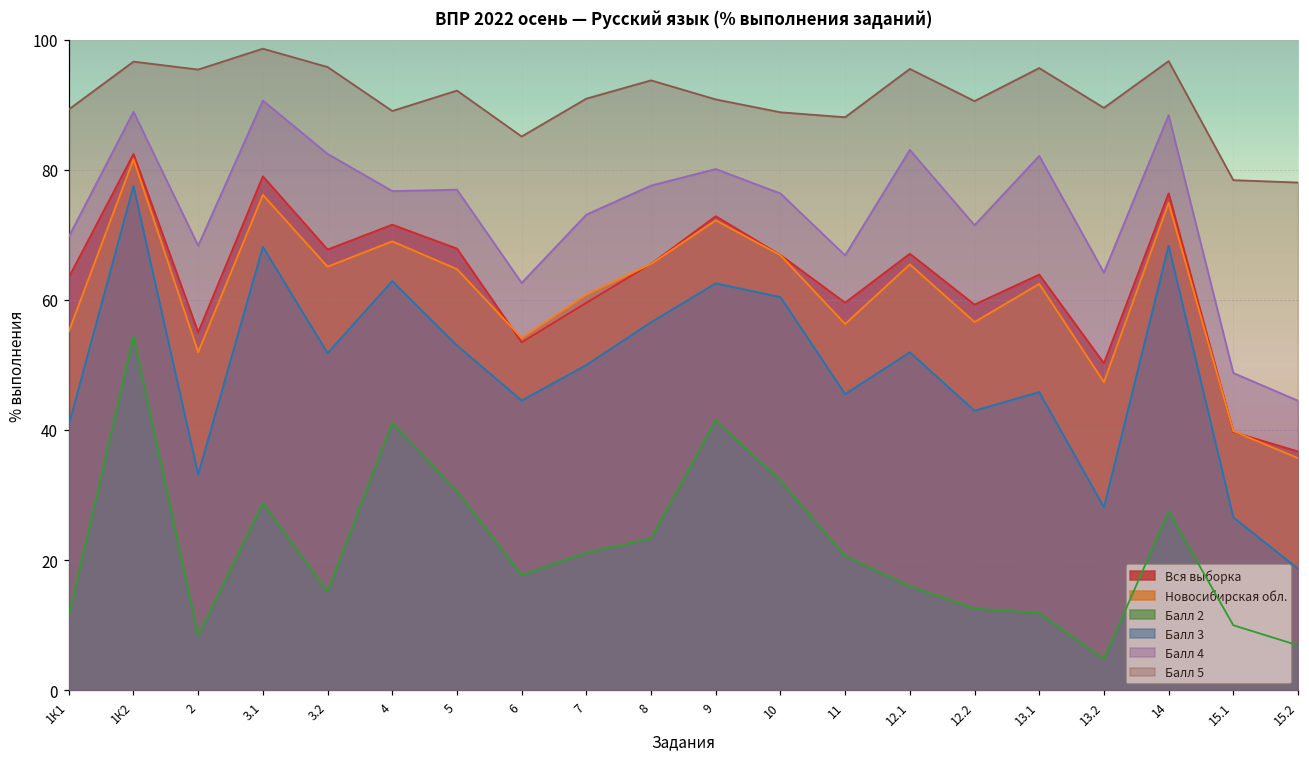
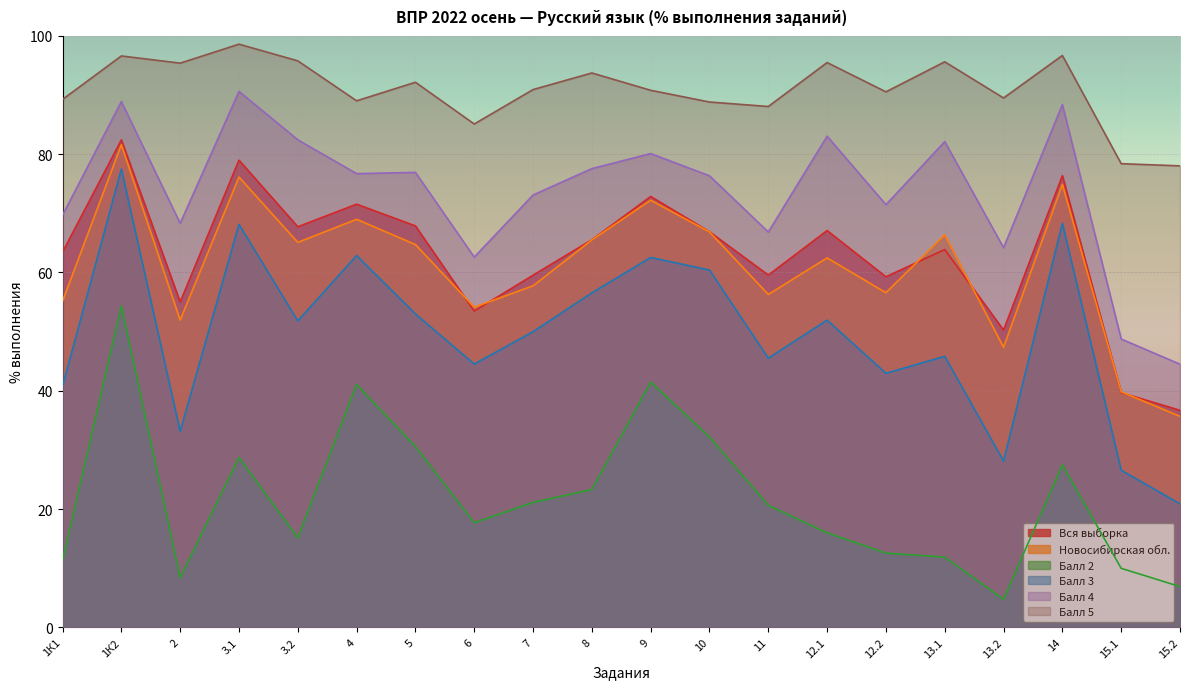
Новосибирская обл., 7: 61 -> 58
Новосибирская обл., 12.1: 65 -> 62
Новосибирская обл., 13.1: 62 -> 66
Балл 3, 15.2: 19 -> 21
